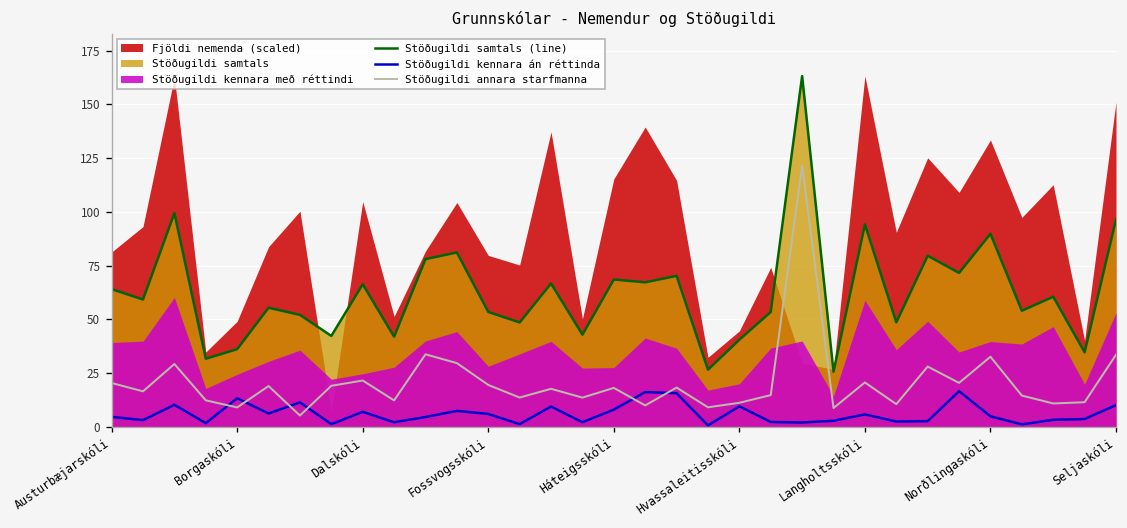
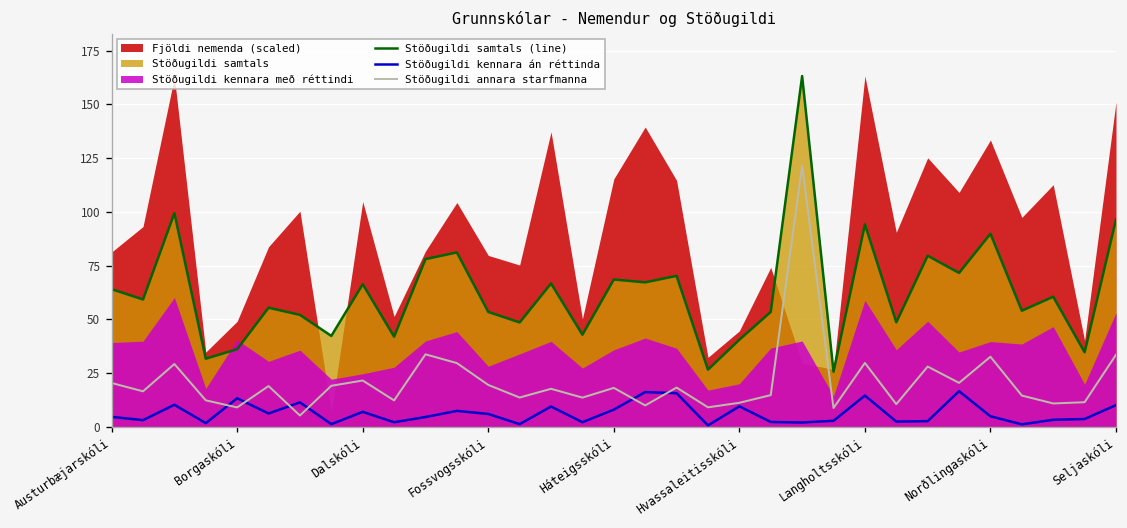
Stöðugildi kennara með réttindi, Borgaskóli: 24 -> 40
Stöðugildi kennara með réttindi, Háteigsskóli: 27 -> 36
Stöðugildi kennara án réttinda, Langholtsskóli: 6 -> 14
Stöðugildi annara starfmanna, Langholtsskóli: 21 -> 30
